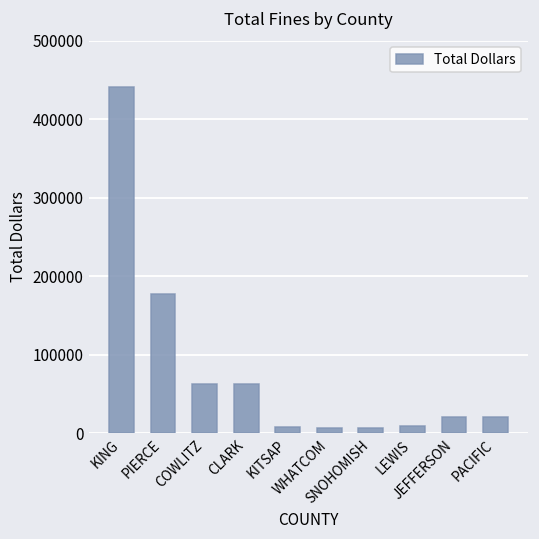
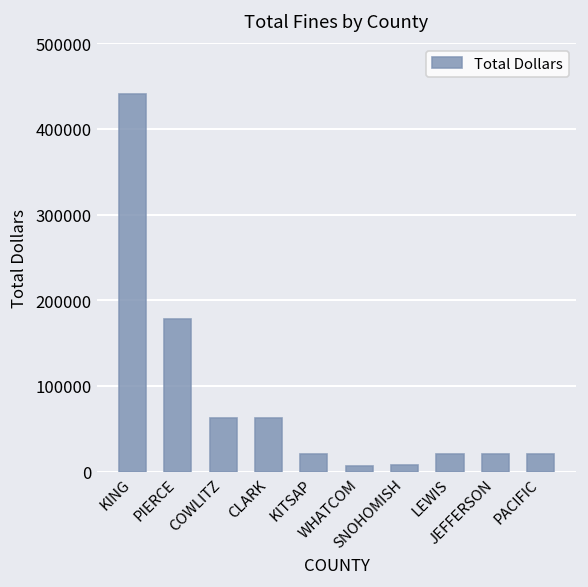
KITSAP: 10000 -> 20000
LEWIS: 10000 -> 20000
